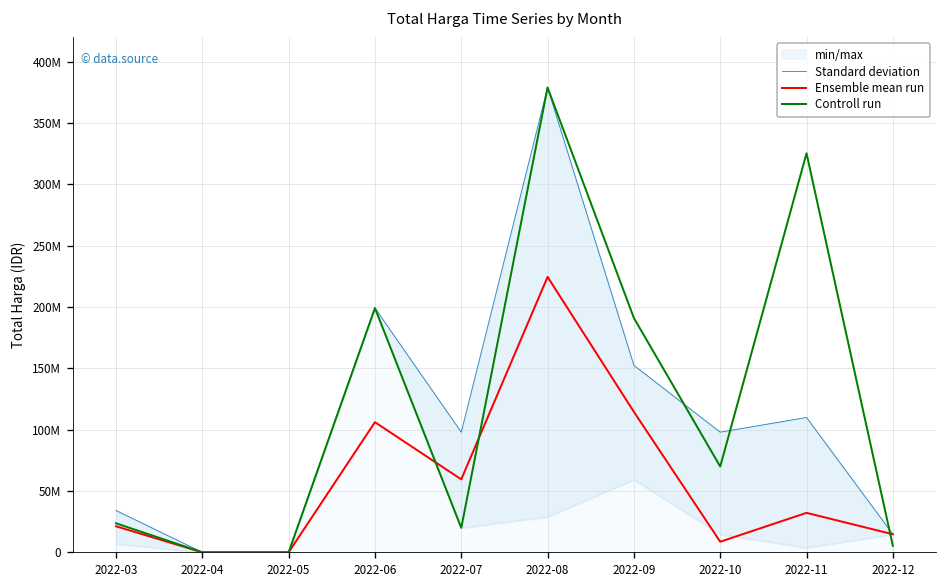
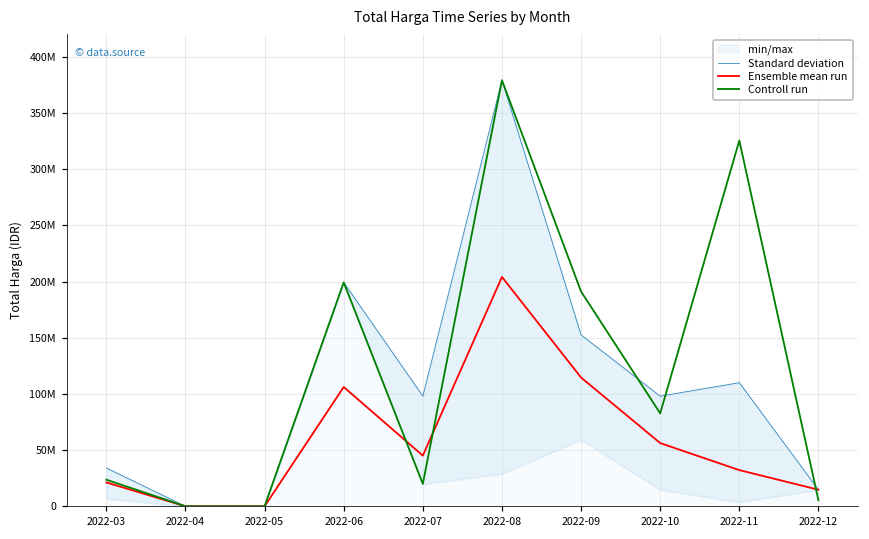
Ensemble mean run, 2022-07: 60000000 -> 45000000
Ensemble mean run, 2022-08: 225000000 -> 204000000
Ensemble mean run, 2022-10: 9000000 -> 56000000
Controll run, 2022-10: 70000000 -> 83000000
